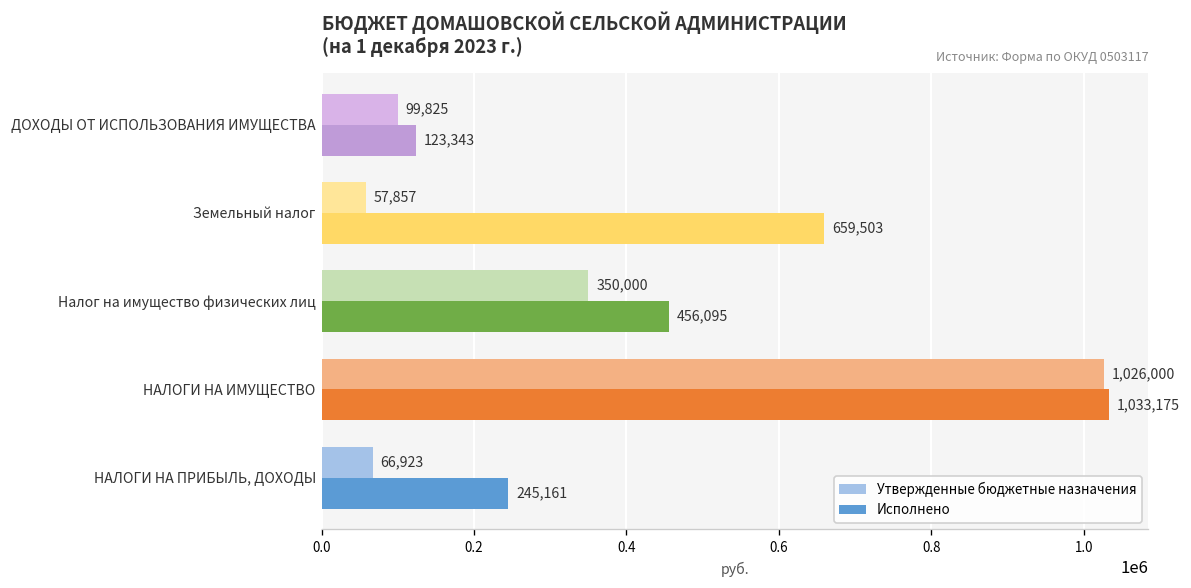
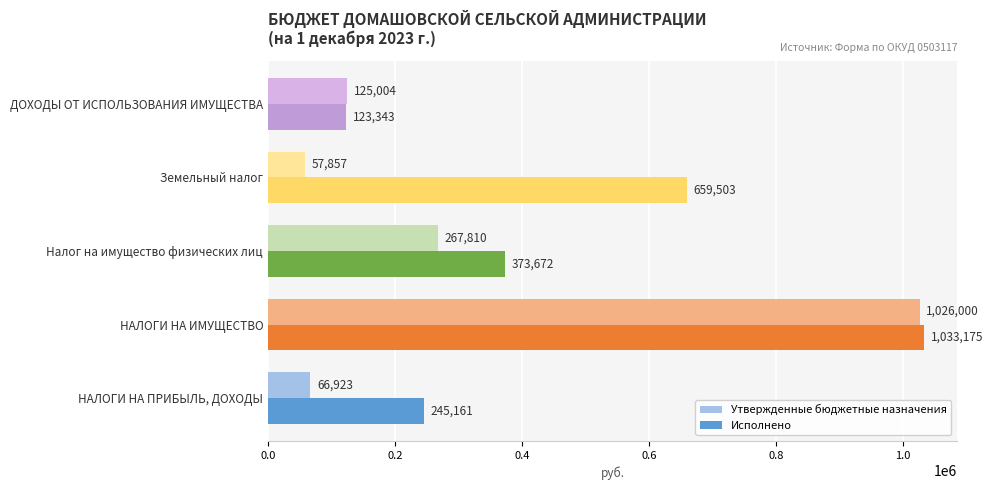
Утвержденные бюджетные назначения, ДОХОДЫ ОТ ИСПОЛЬЗОВАНИЯ ИМУЩЕСТВА: 99,825 -> 125,004
Утвержденные бюджетные назначения, Налог на имущество физических лиц: 350,000 -> 267,810
Исполнено, Налог на имущество физических лиц: 456,095 -> 373,672
